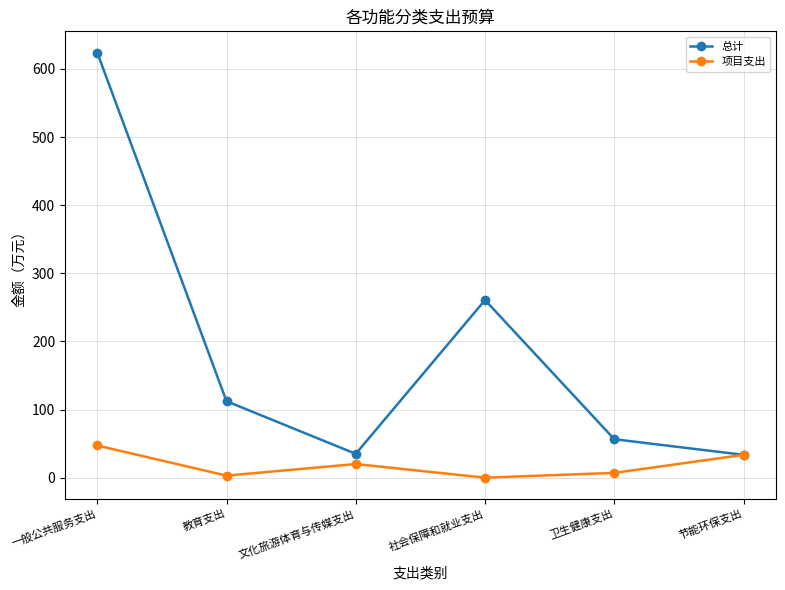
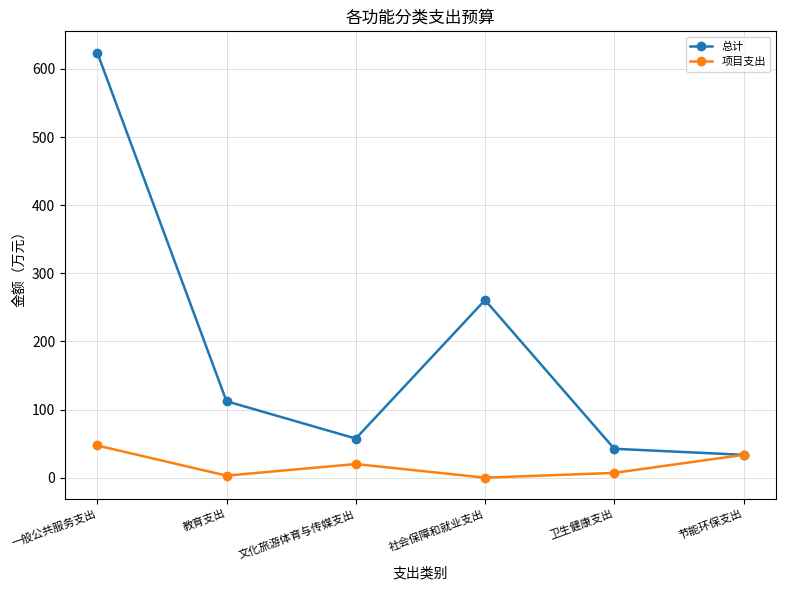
总计, 文化旅游体育与传媒支出: 40 -> 60
总计, 卫生健康支出: 60 -> 40
